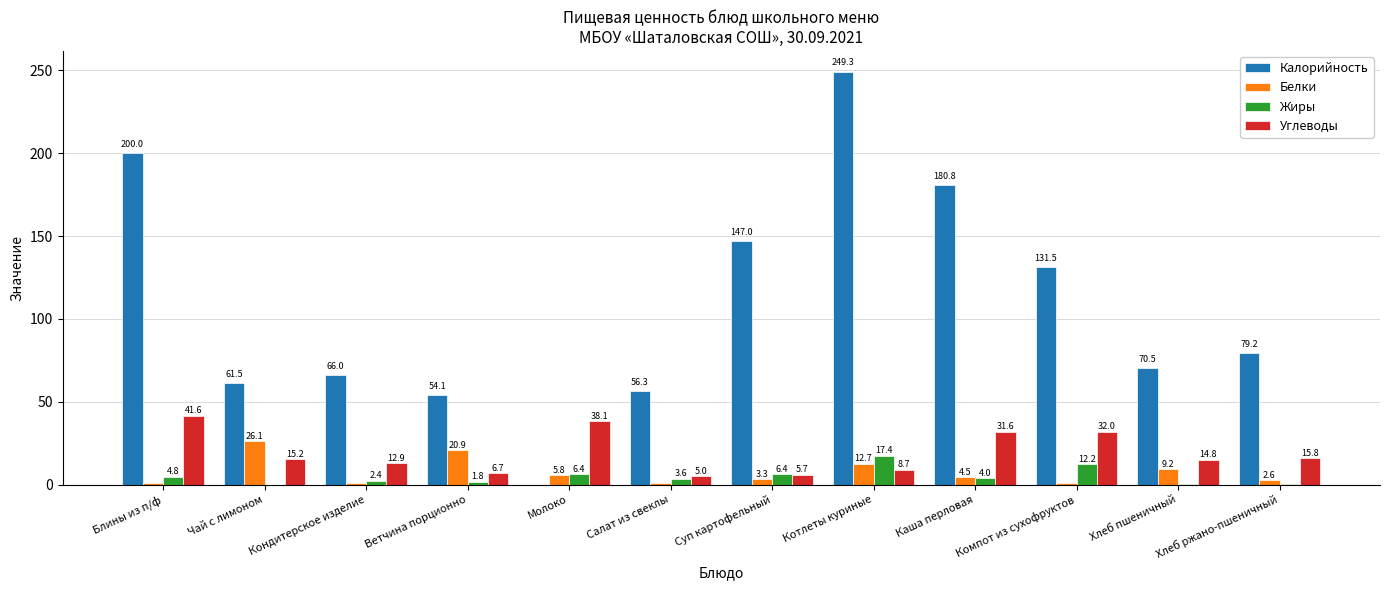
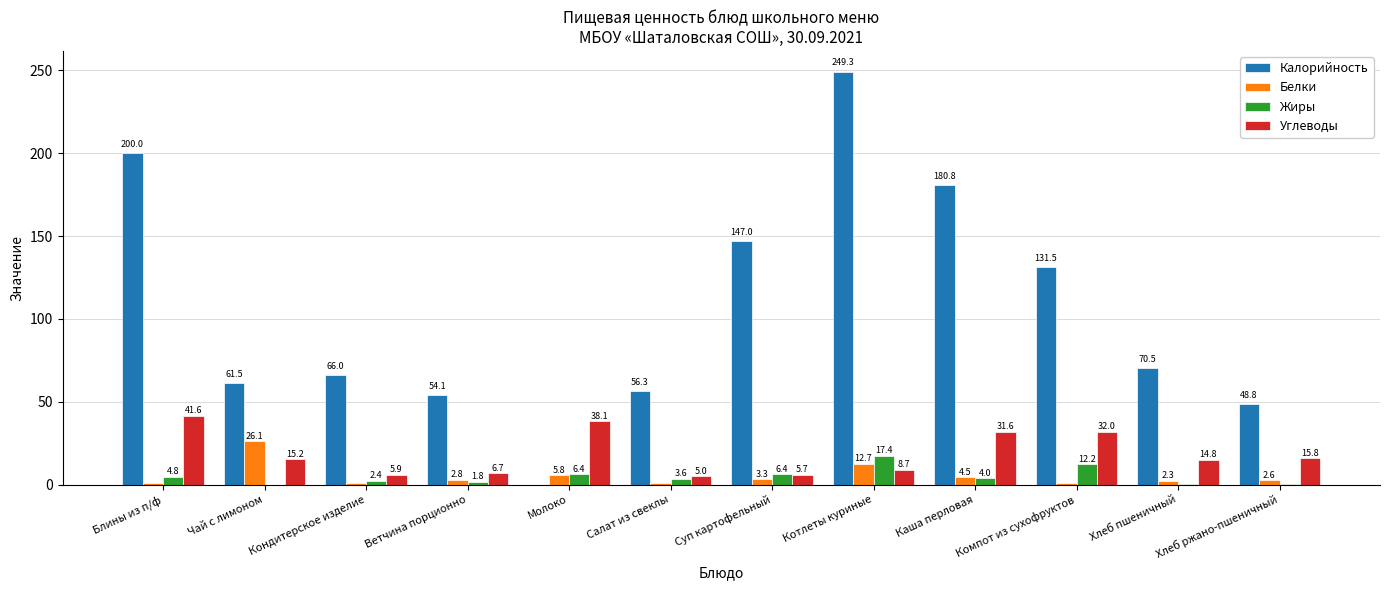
Углеводы, Кондитерское изделие: 12.9 -> 5.9
Белки, Ветчина порционно: 20.9 -> 2.8
Белки, Хлеб пшеничный: 9.2 -> 2.3
Калорийность, Хлеб ржано-пшеничный: 79.2 -> 48.8
